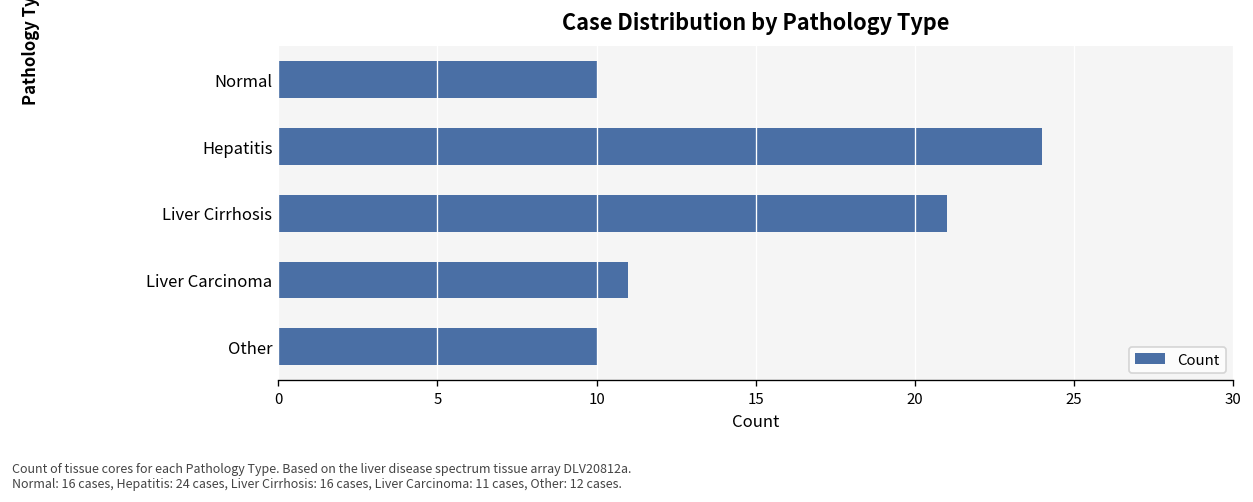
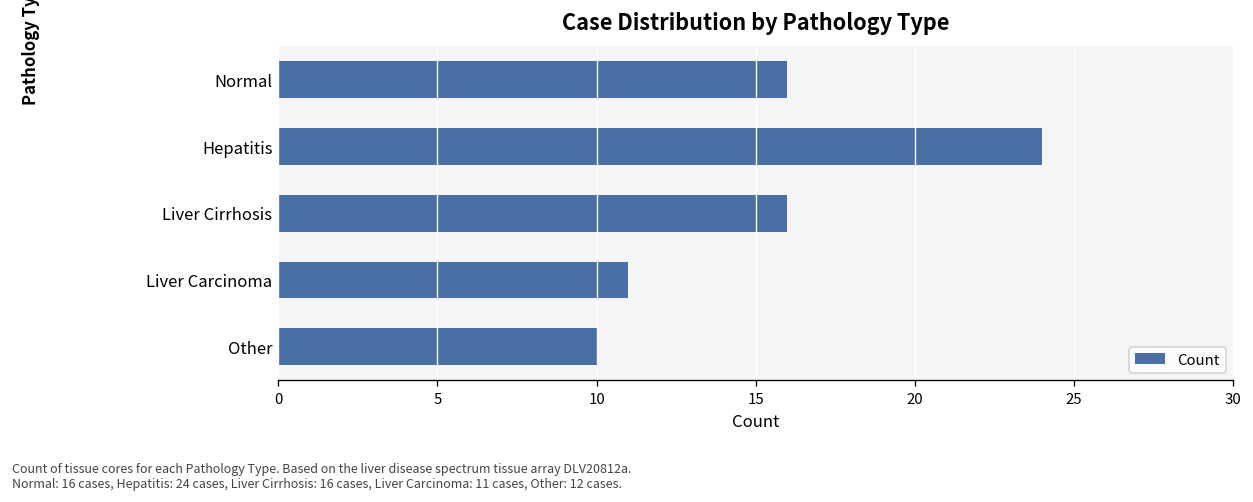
Normal: 10 -> 16
Liver Cirrhosis: 21 -> 16
